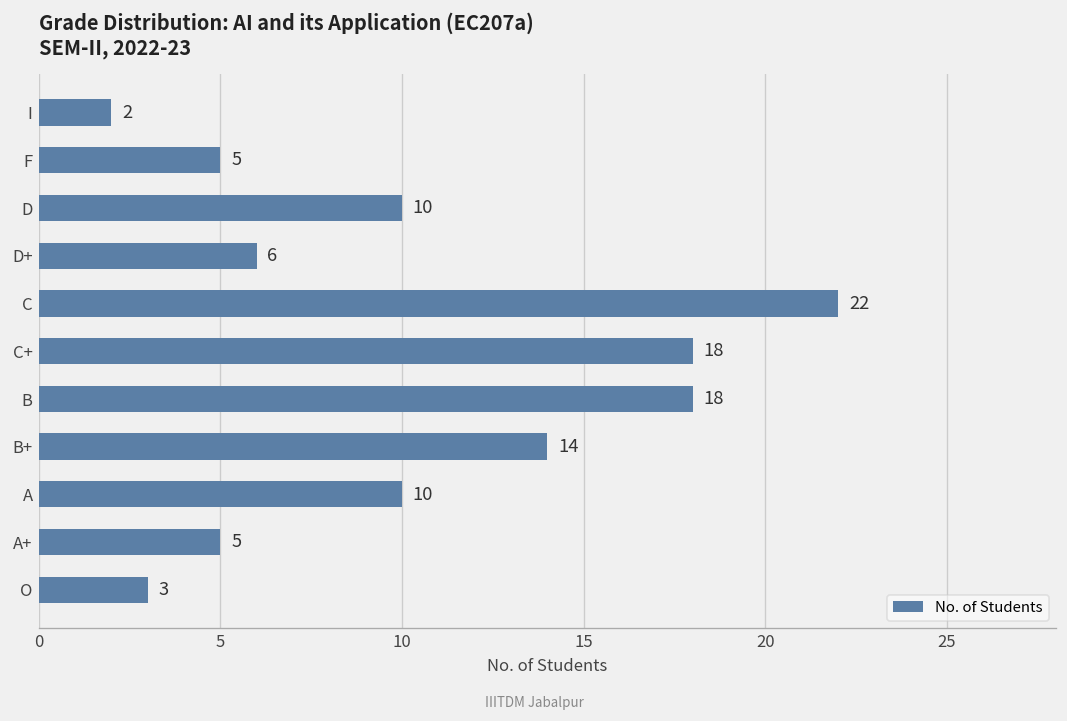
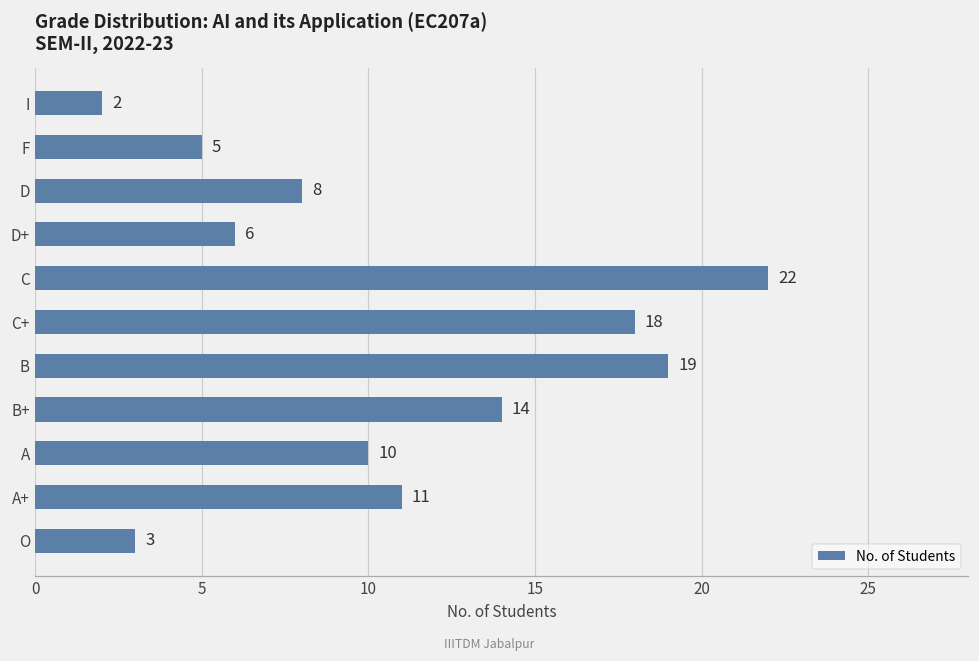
D: 10 -> 8
B: 18 -> 19
A+: 5 -> 11
